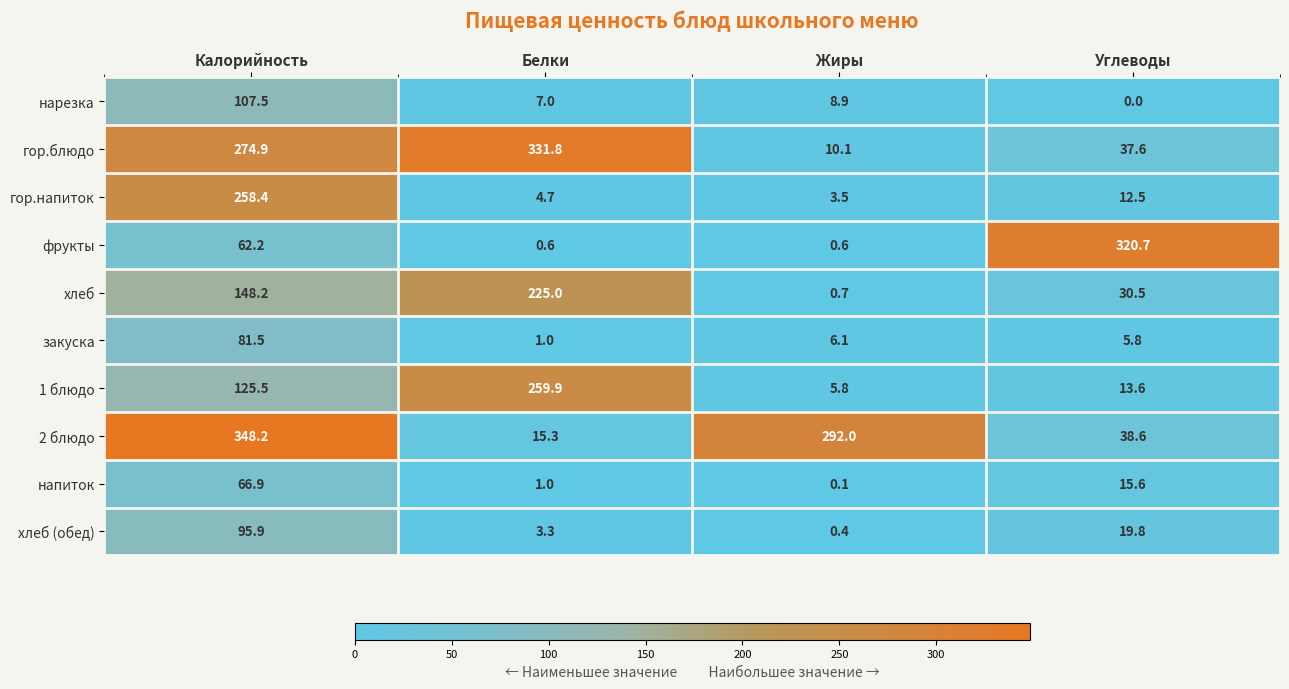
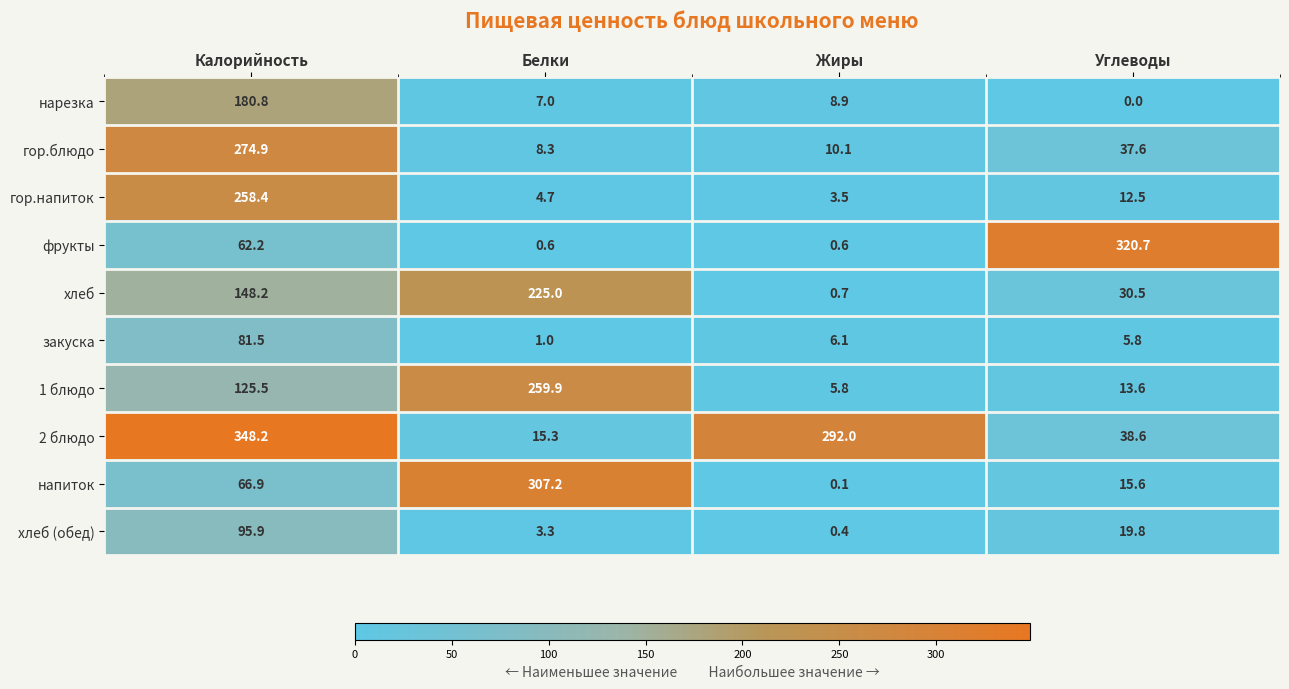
нарезка, Калорийность: 107.5 -> 180.8
гор.блюдо, Белки: 331.8 -> 8.3
напиток, Белки: 1.0 -> 307.2
